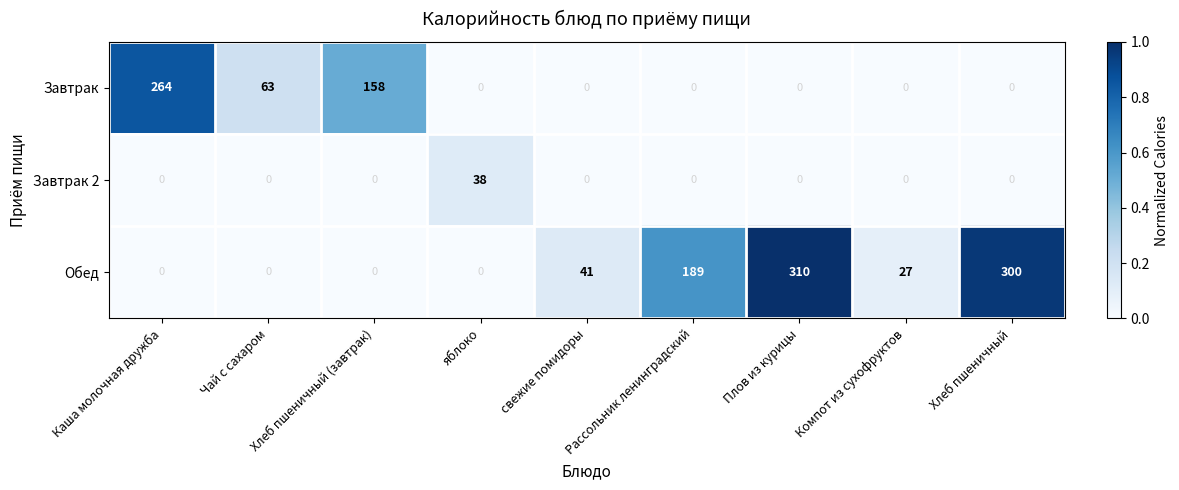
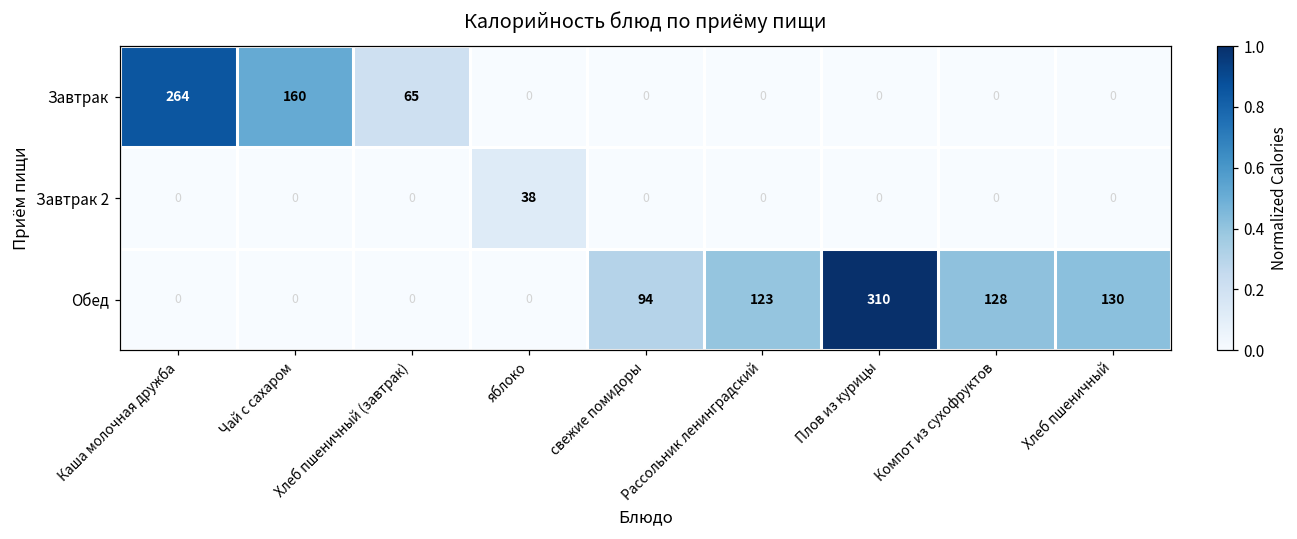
Завтрак, Чай с сахаром: 63 -> 160
Завтрак, Хлеб пшеничный (завтрак): 158 -> 65
Обед, свежие помидоры: 41 -> 94
Обед, Рассольник ленинградский: 189 -> 123
Обед, Компот из сухофруктов: 27 -> 128
Обед, Хлеб пшеничный: 300 -> 130
